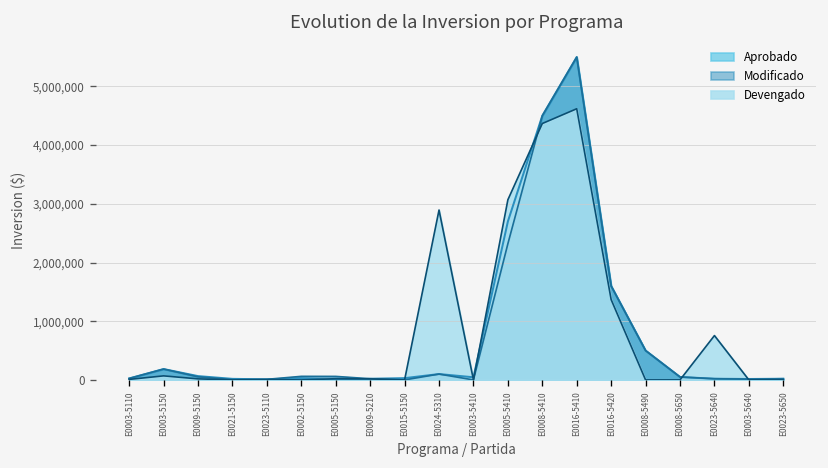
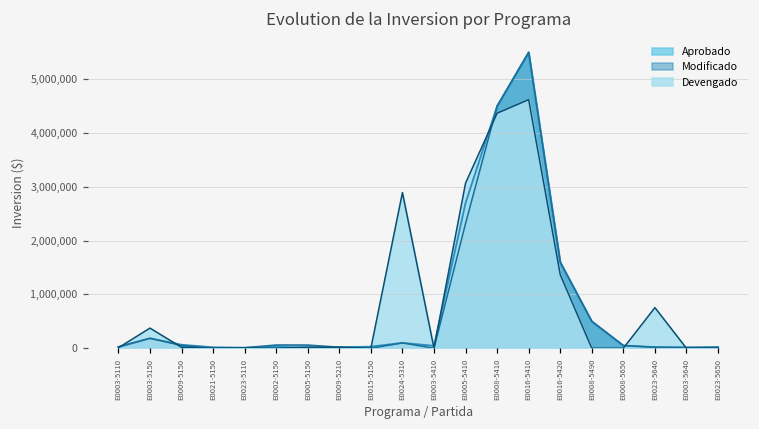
Devengado, E0003-5150: 100,000 -> 400,000
